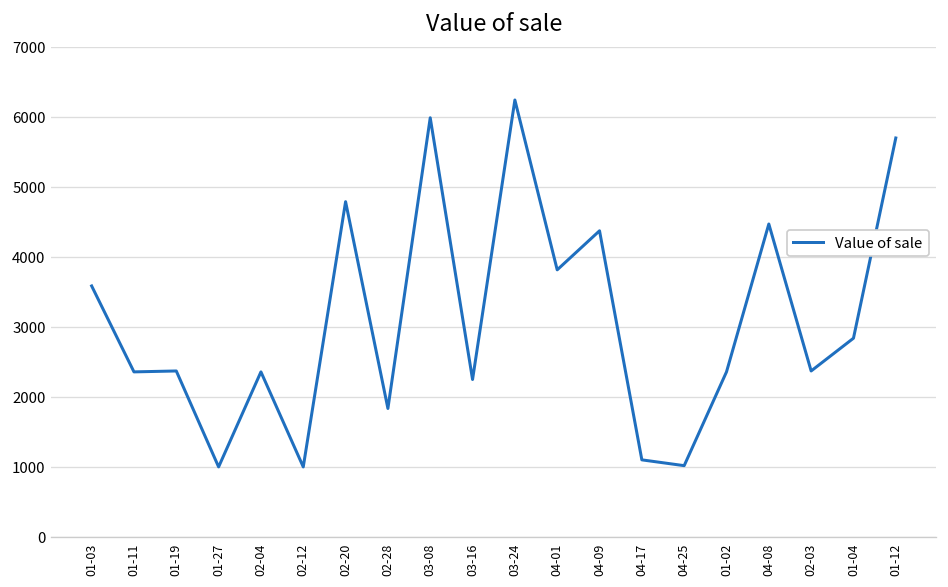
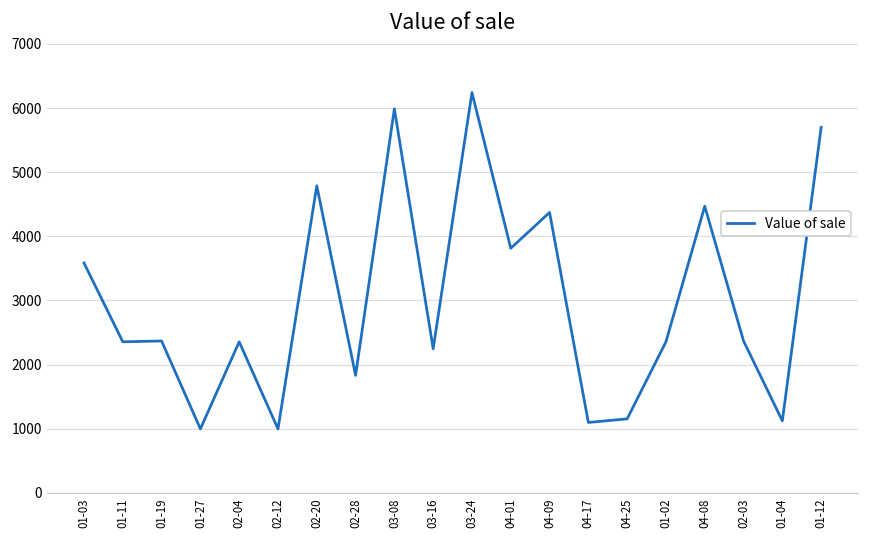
04-25: 1000 -> 1200
01-04: 2800 -> 1100
